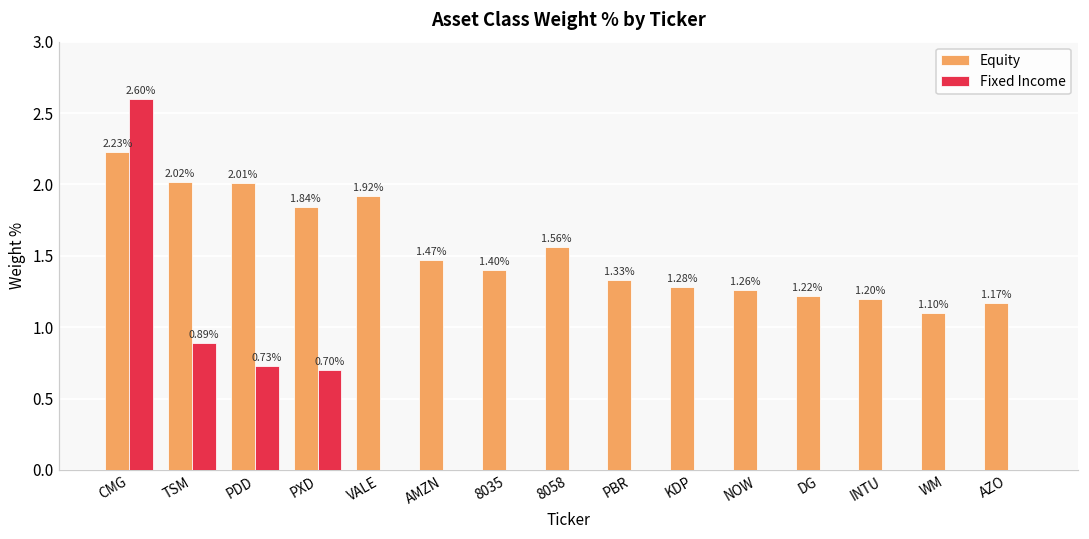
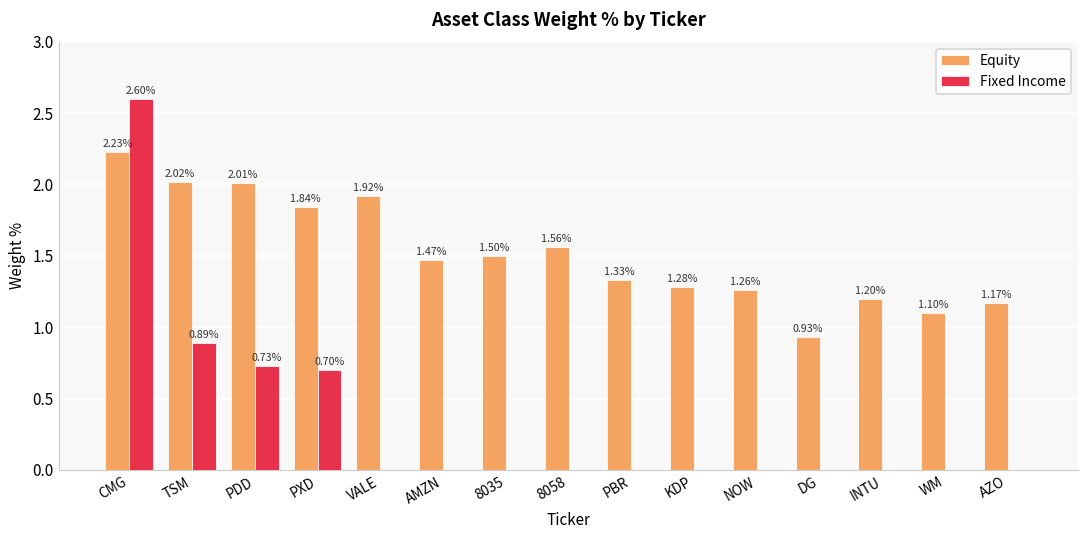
Equity, 8035: 1.40% -> 1.50%
Equity, DG: 1.22% -> 0.93%
